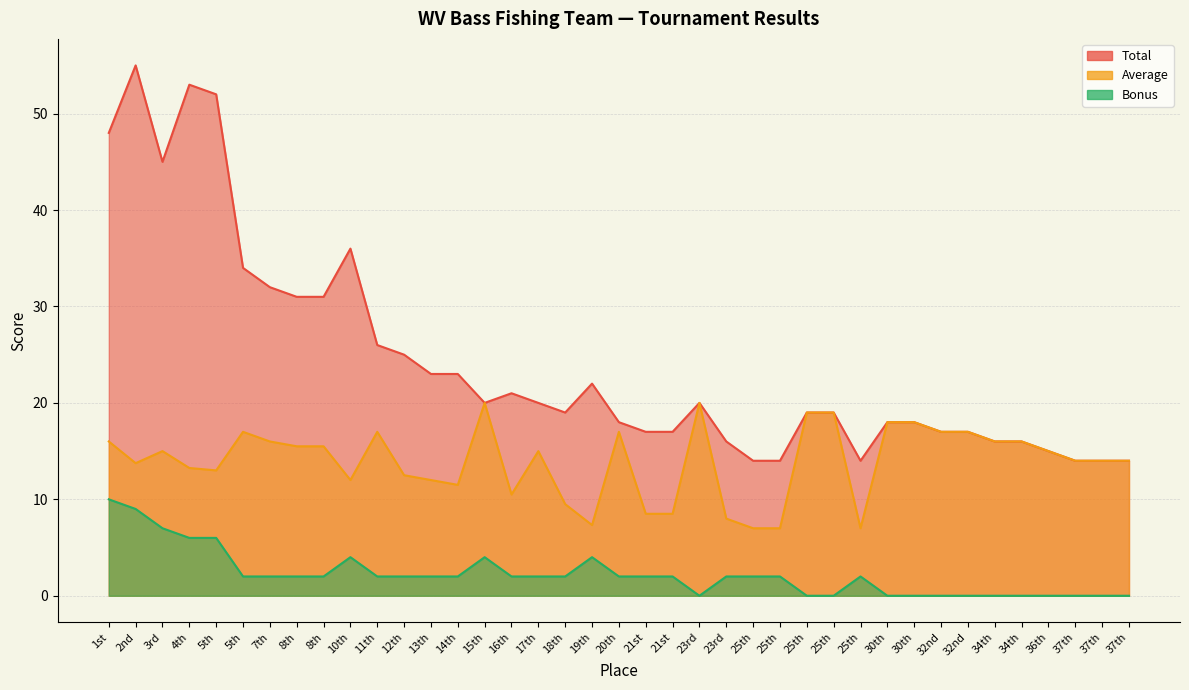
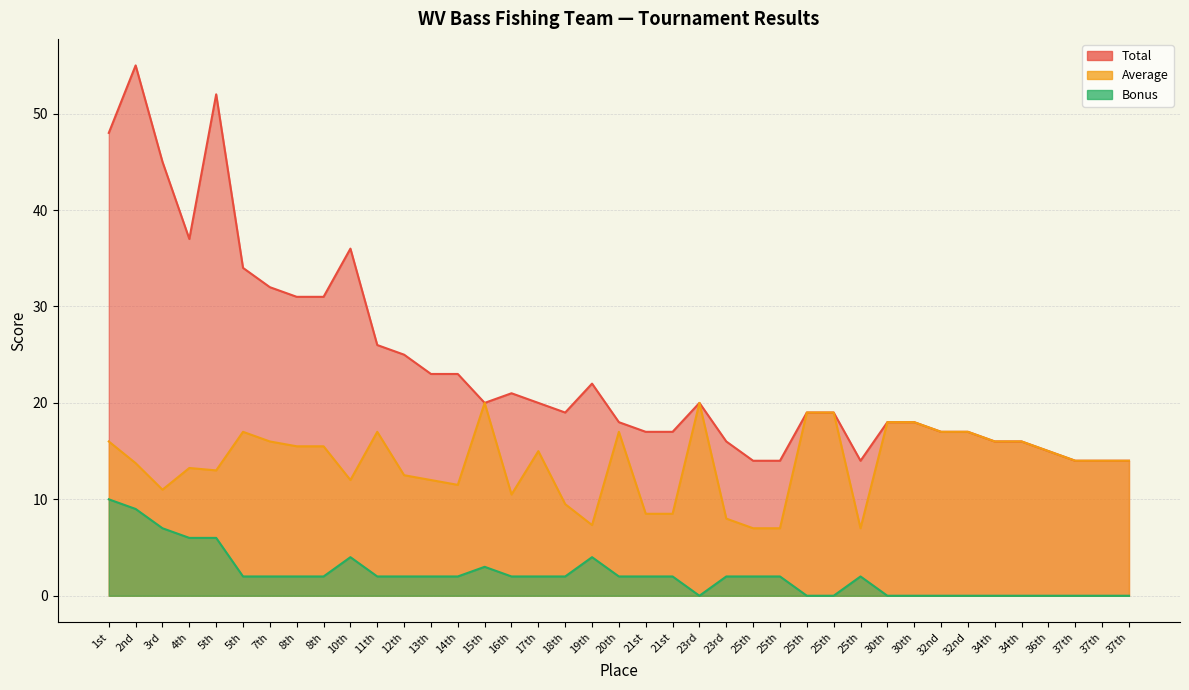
Average, 3rd: 15 -> 11
Total, 4th: 53 -> 37
Bonus, 15th: 4 -> 3
